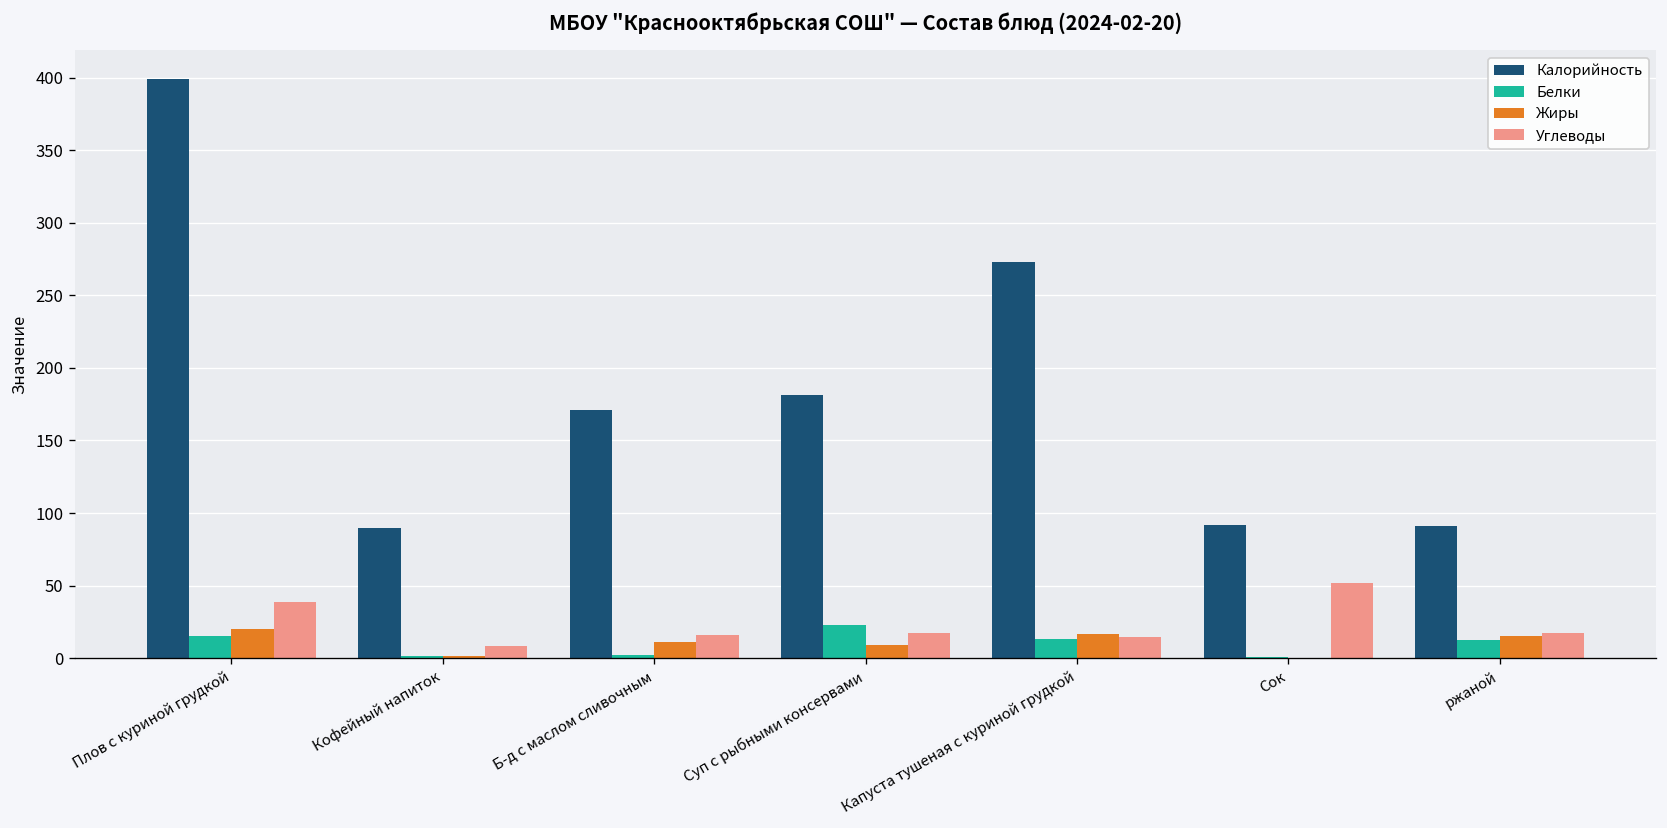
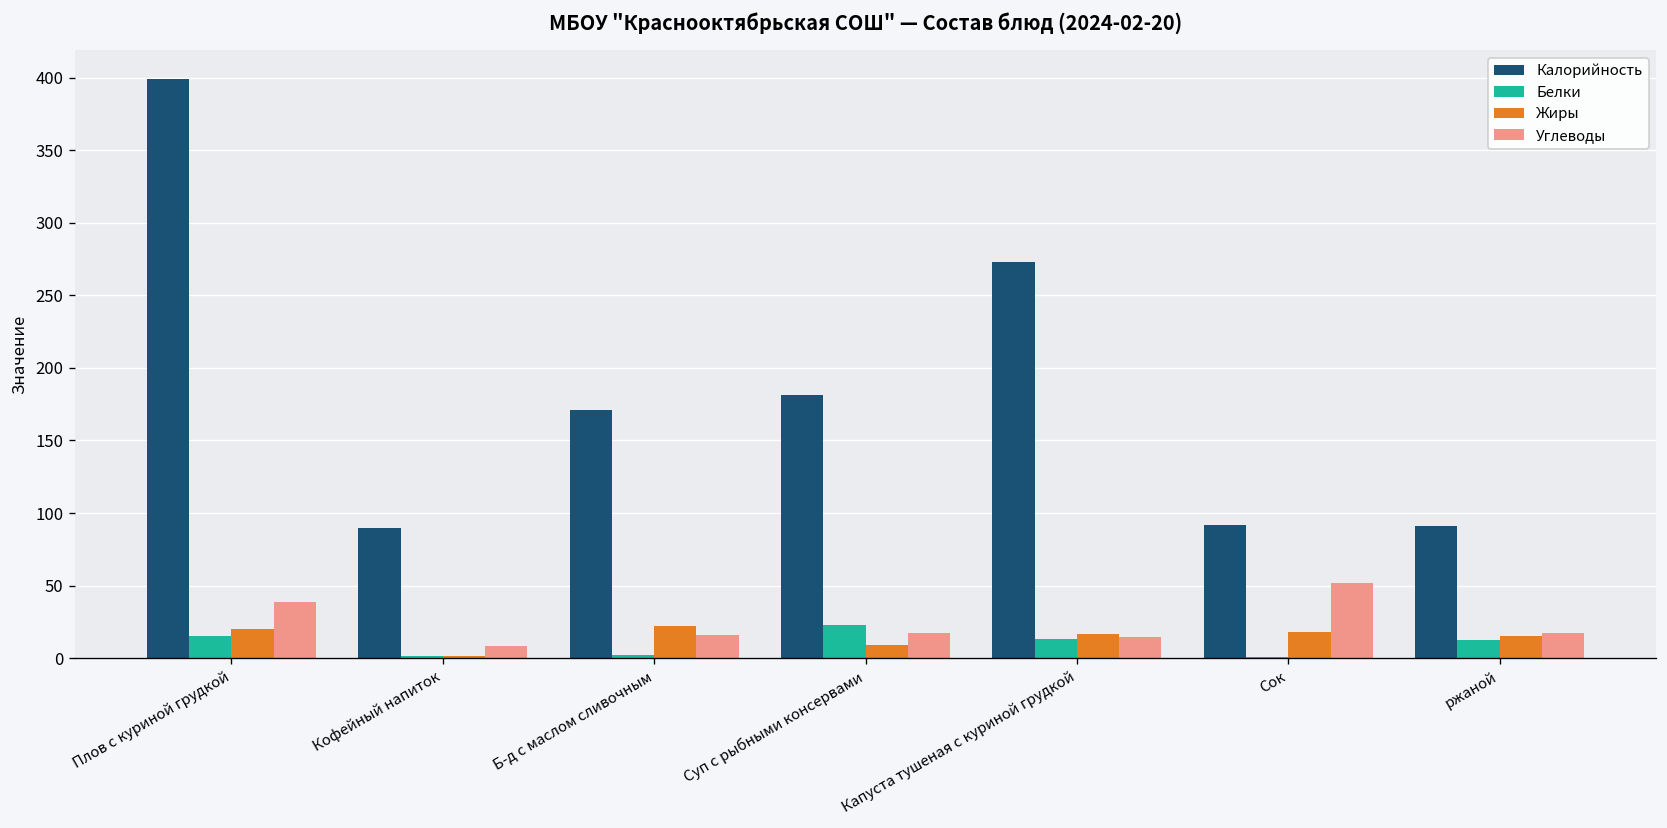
Жиры, Б-д с маслом сливочным: 11 -> 22
Жиры, Сок: 0 -> 18
